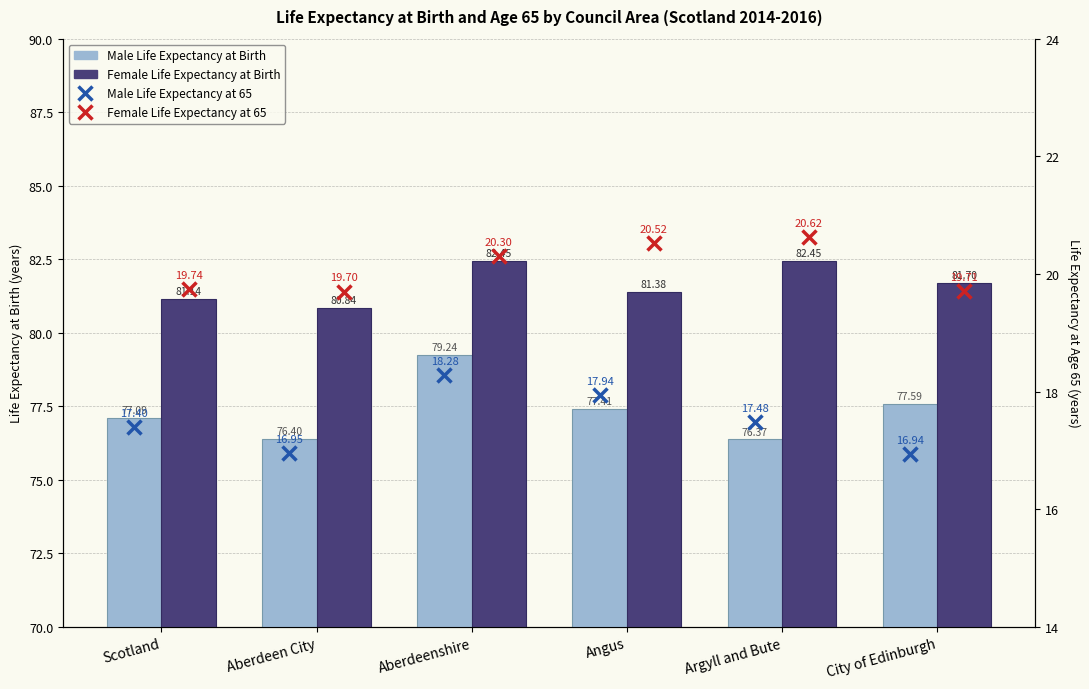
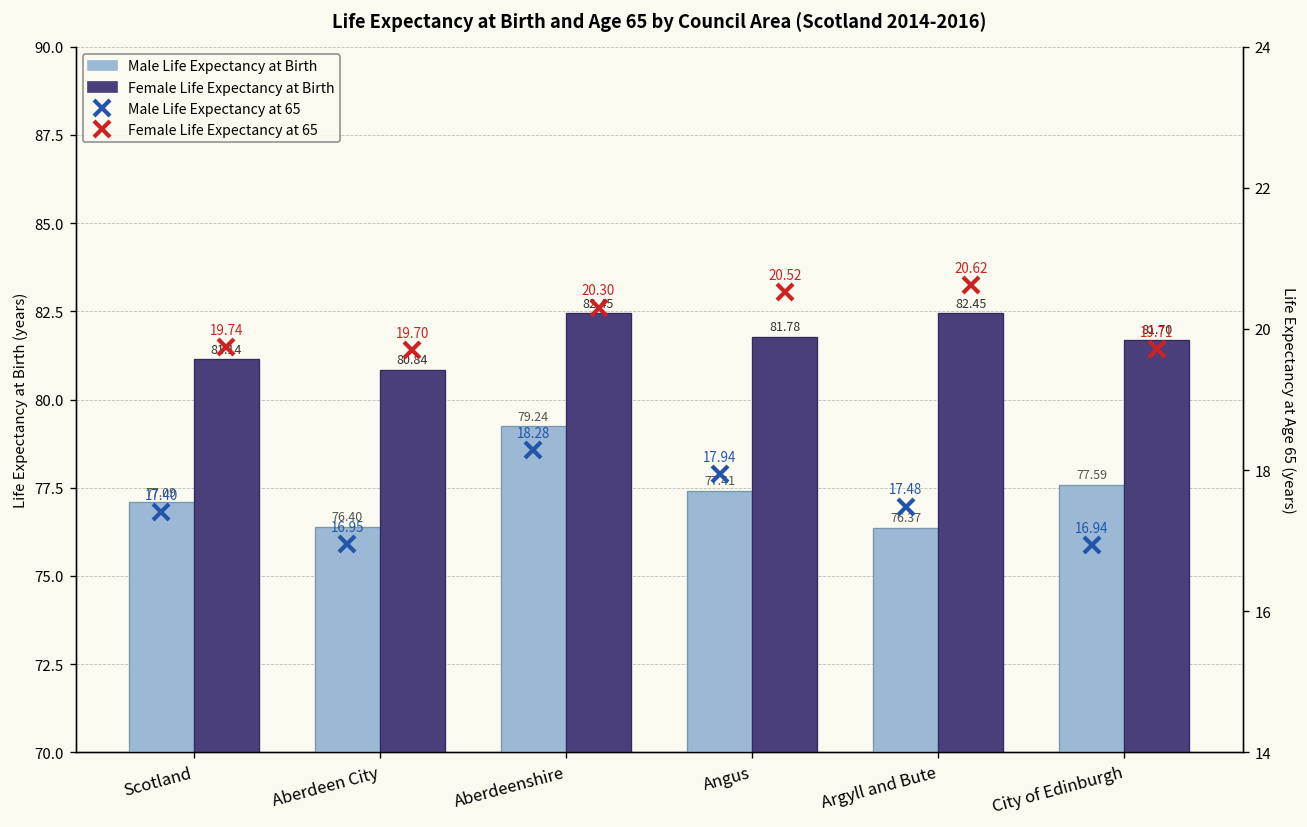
Female Life Expectancy at Birth, Angus: 81.38 -> 81.78
